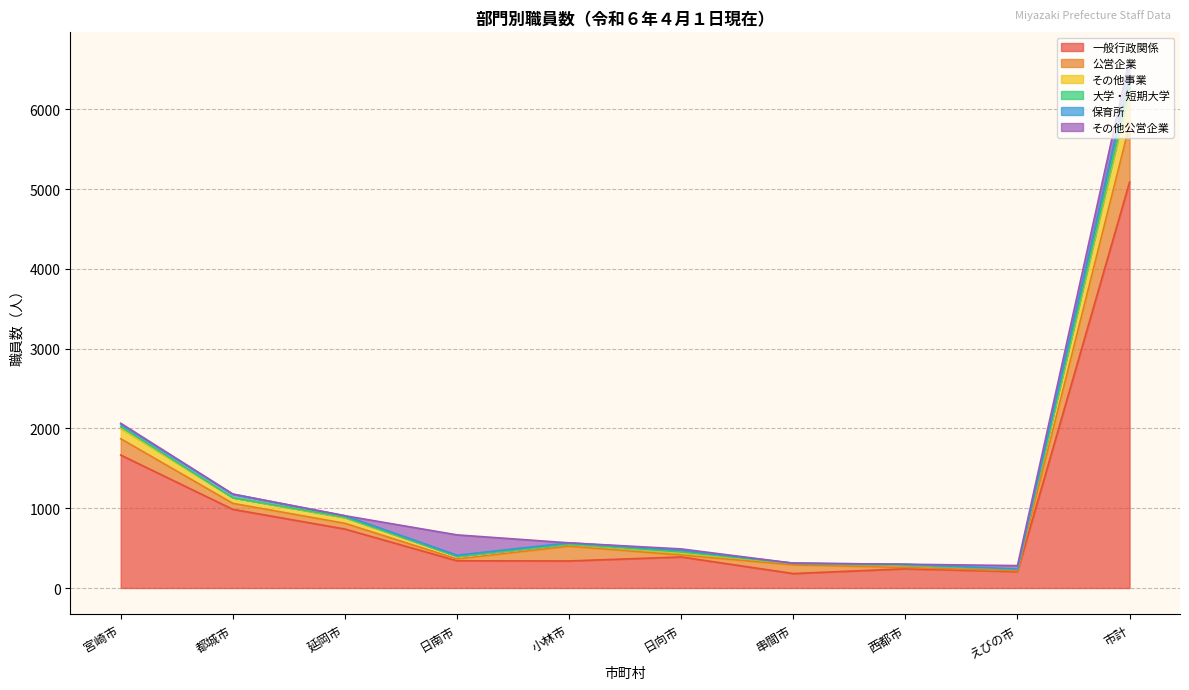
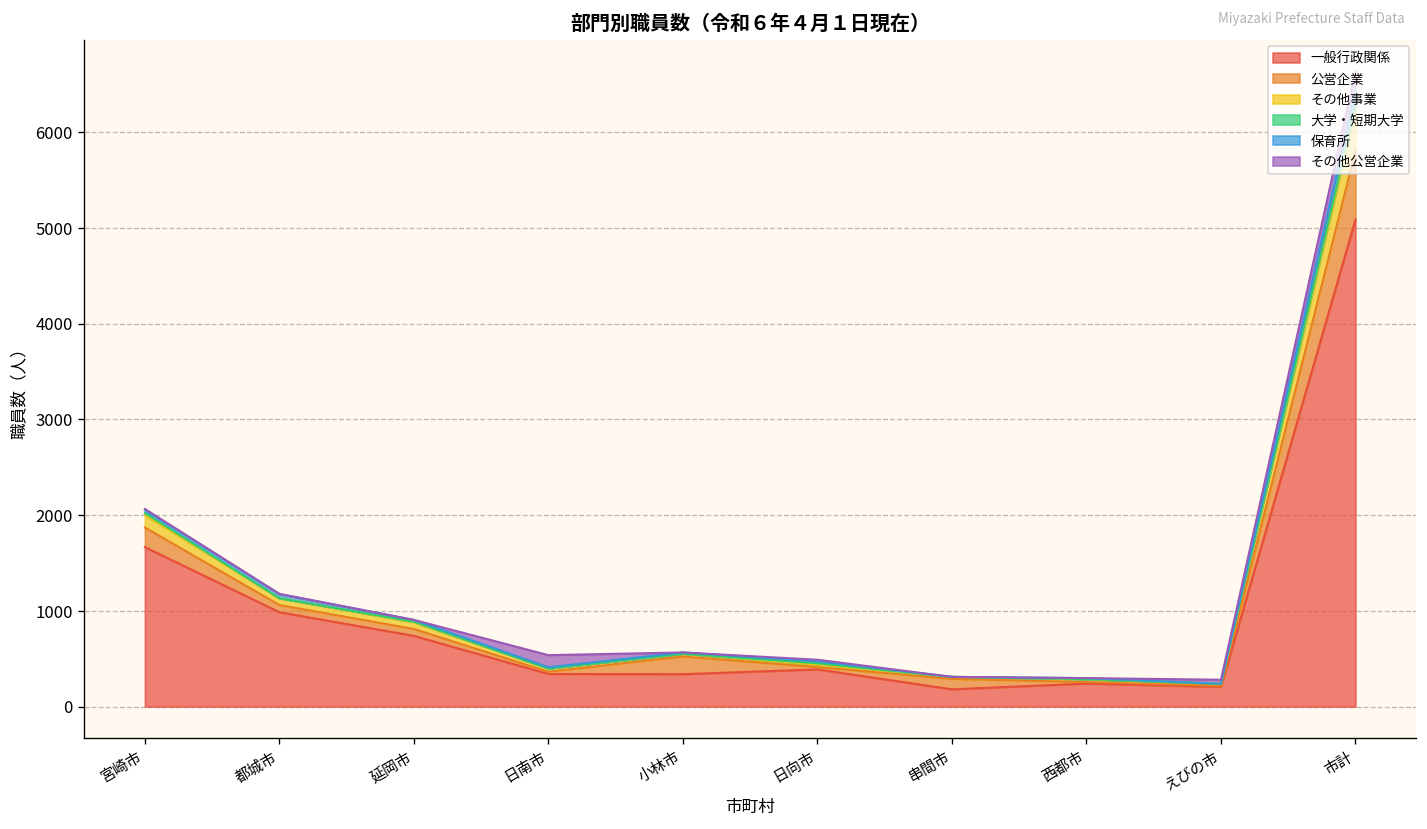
その他公営企業, 日南市: 300 -> 100
